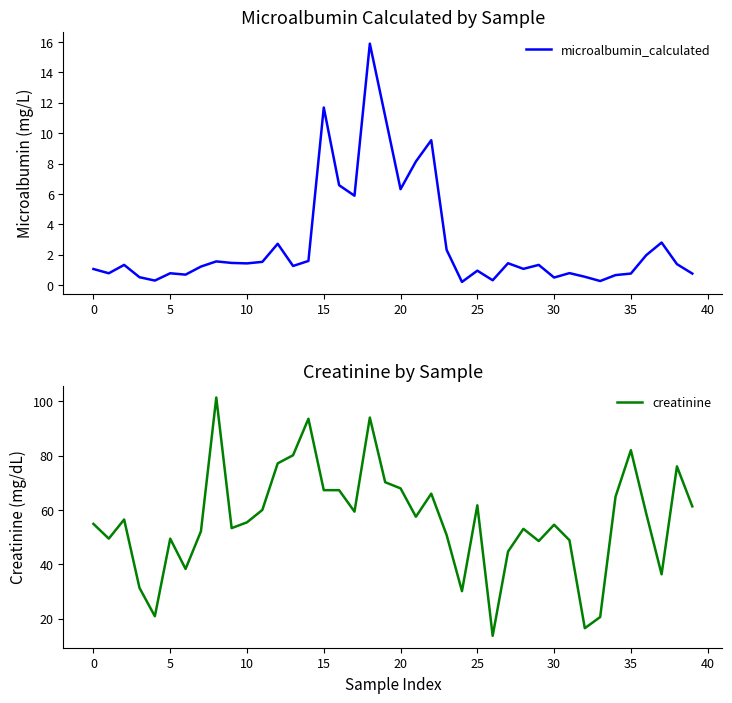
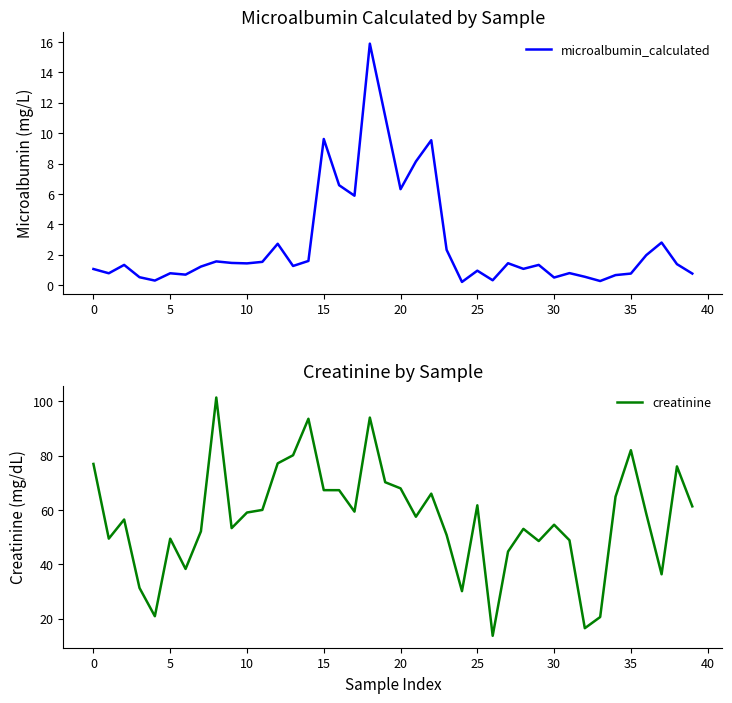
Microalbumin Calculated by Sample, 15: 11.7 -> 9.6
Creatinine by Sample, 0: 55 -> 77
Creatinine by Sample, 10: 55 -> 59
